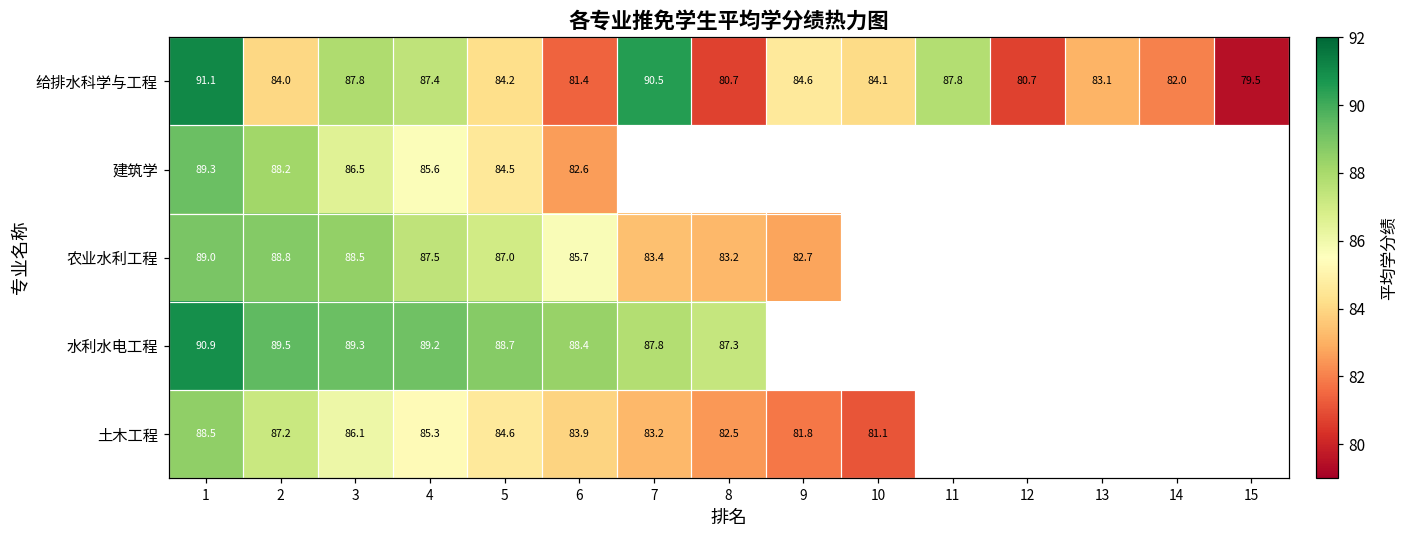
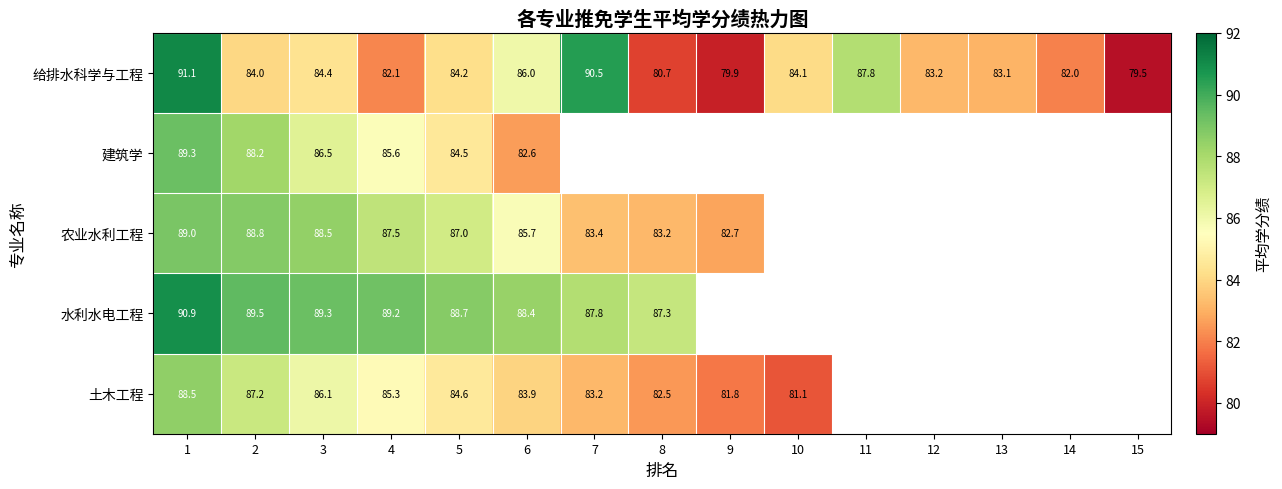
给排水科学与工程, 3: 87.8 -> 84.4
给排水科学与工程, 4: 87.4 -> 82.1
给排水科学与工程, 6: 81.4 -> 86.0
给排水科学与工程, 9: 84.6 -> 79.9
给排水科学与工程, 12: 80.7 -> 83.2
